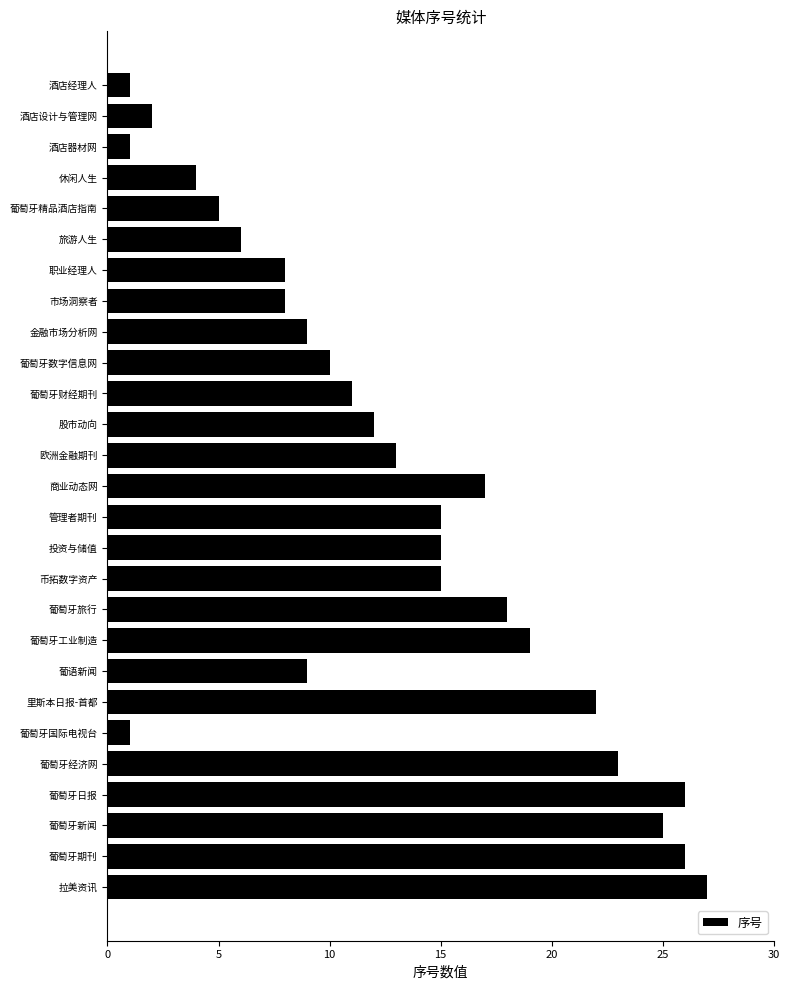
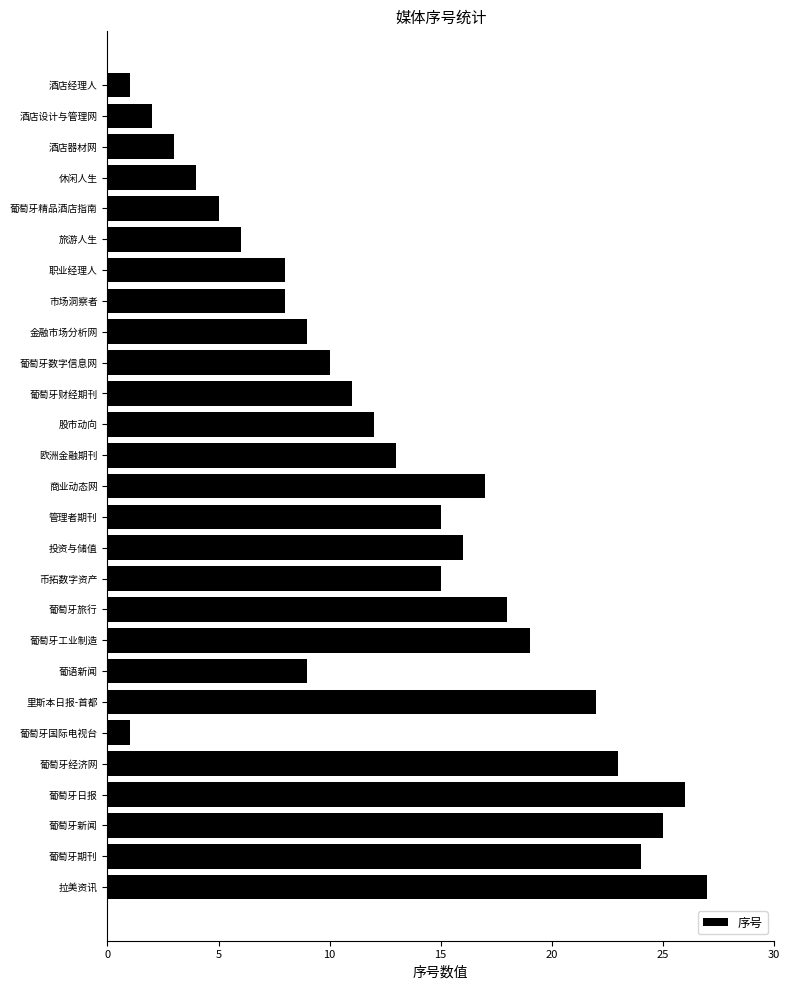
酒店器材网: 1 -> 3
投资与储值: 15 -> 16
葡萄牙期刊: 26 -> 24
